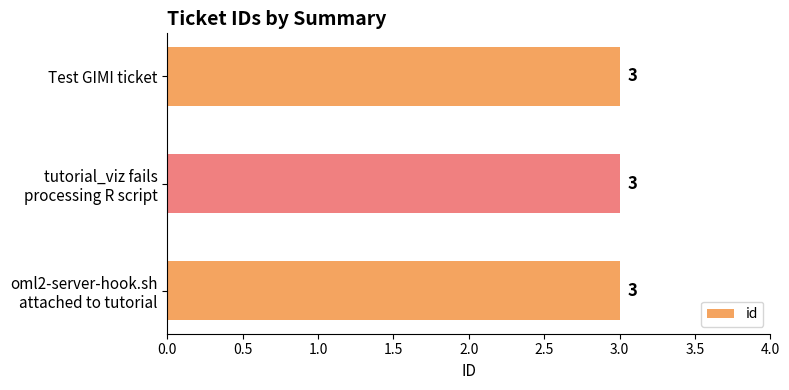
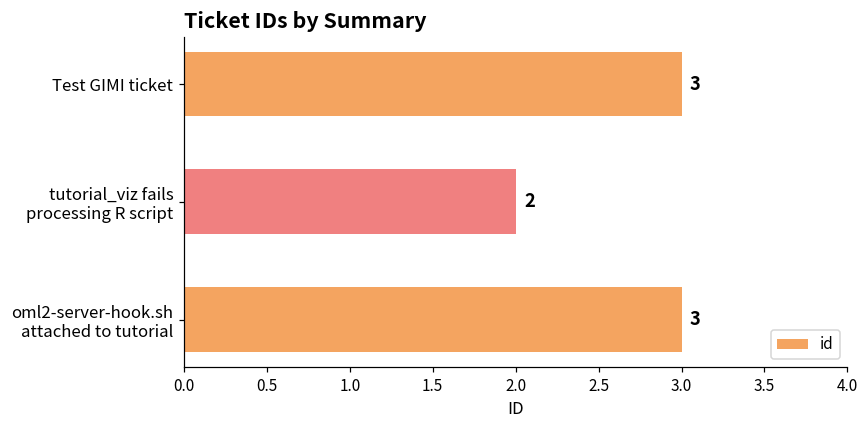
tutorial_viz fails processing R script: 3 -> 2
